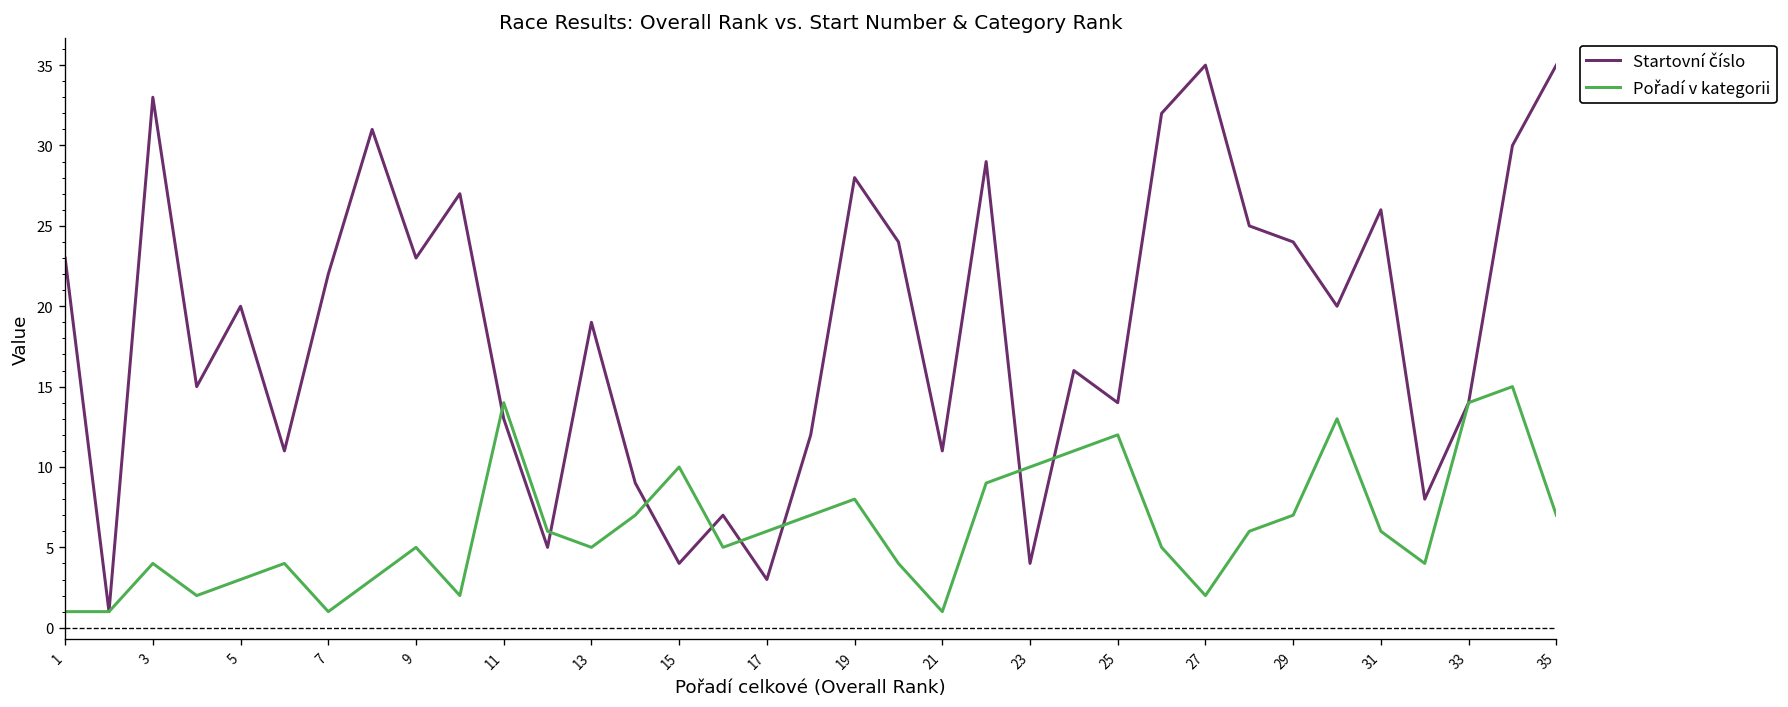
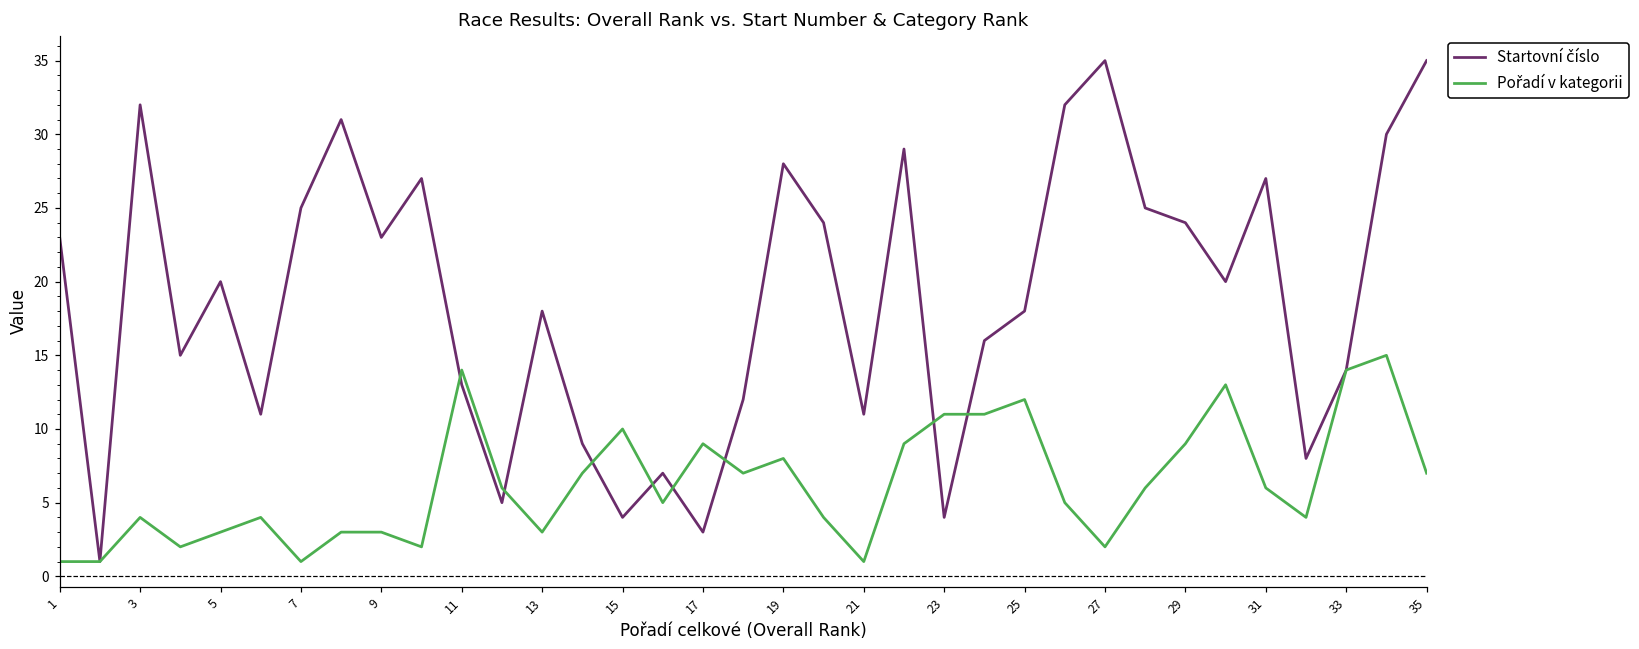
Startovní číslo, 3: 33 -> 32
Startovní číslo, 7: 22 -> 25
Pořadí v kategorii, 9: 5 -> 3
Startovní číslo, 13: 19 -> 18
Pořadí v kategorii, 13: 5 -> 3
Pořadí v kategorii, 17: 6 -> 9
Pořadí v kategorii, 23: 10 -> 11
Startovní číslo, 25: 14 -> 18
Pořadí v kategorii, 29: 7 -> 9
Startovní číslo, 31: 26 -> 27
